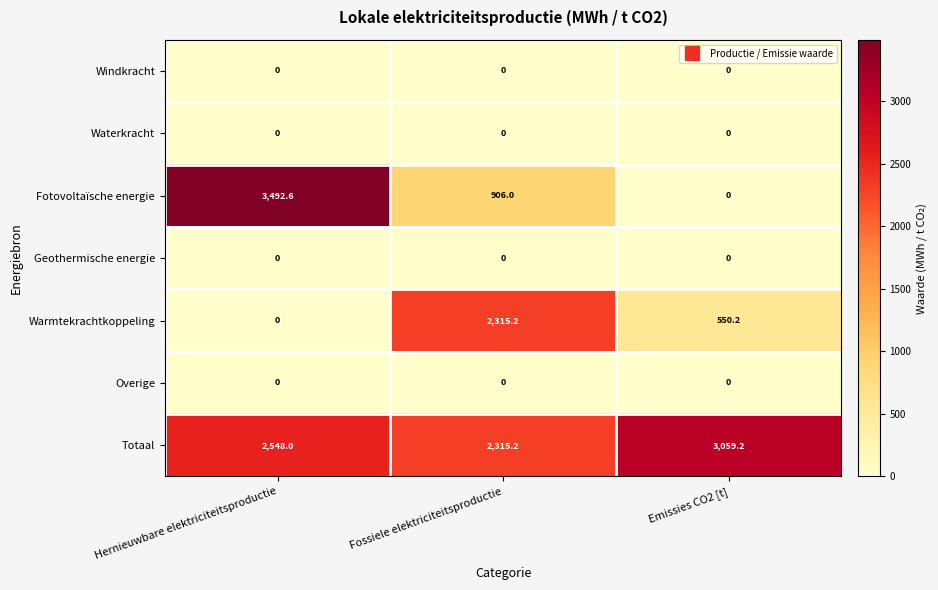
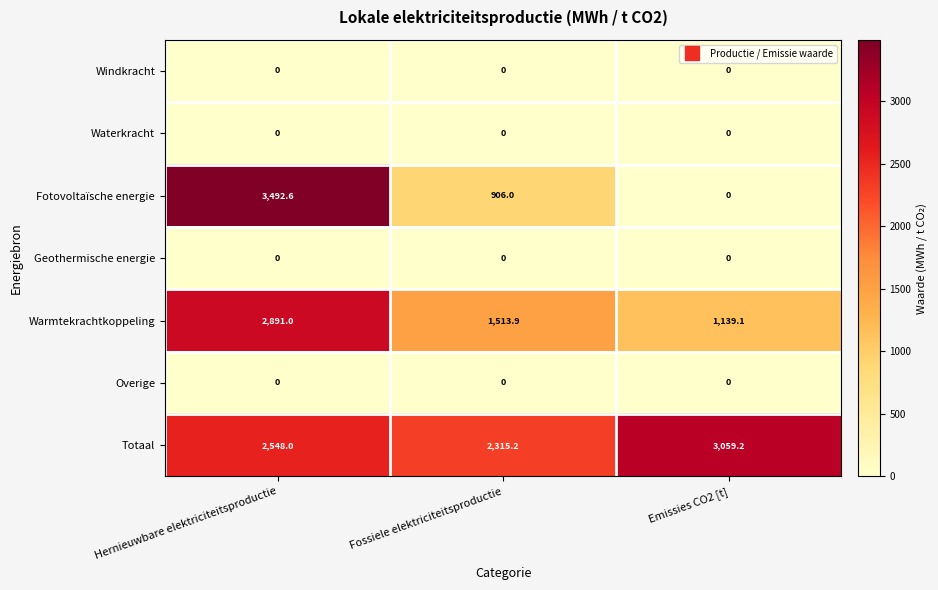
Warmtekrachtkoppeling, Hernieuwbare elektriciteitsproductie: 0 -> 2,891.0
Warmtekrachtkoppeling, Fossiele elektriciteitsproductie: 2,315.2 -> 1,513.9
Warmtekrachtkoppeling, Emissies CO2 [t]: 550.2 -> 1,139.1
